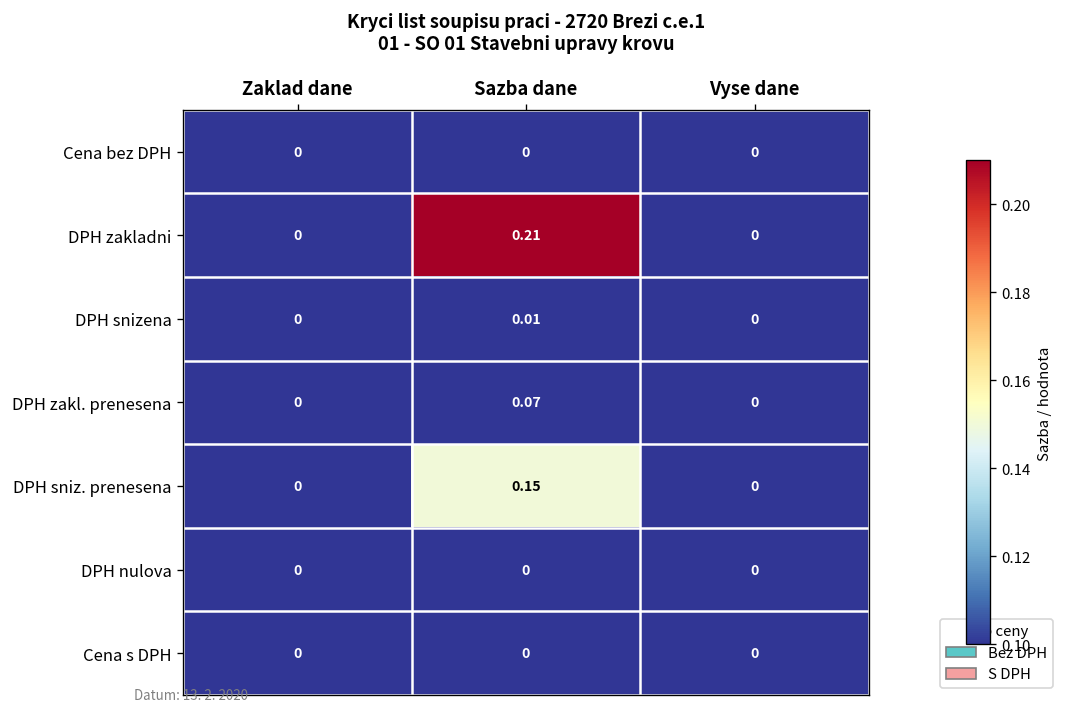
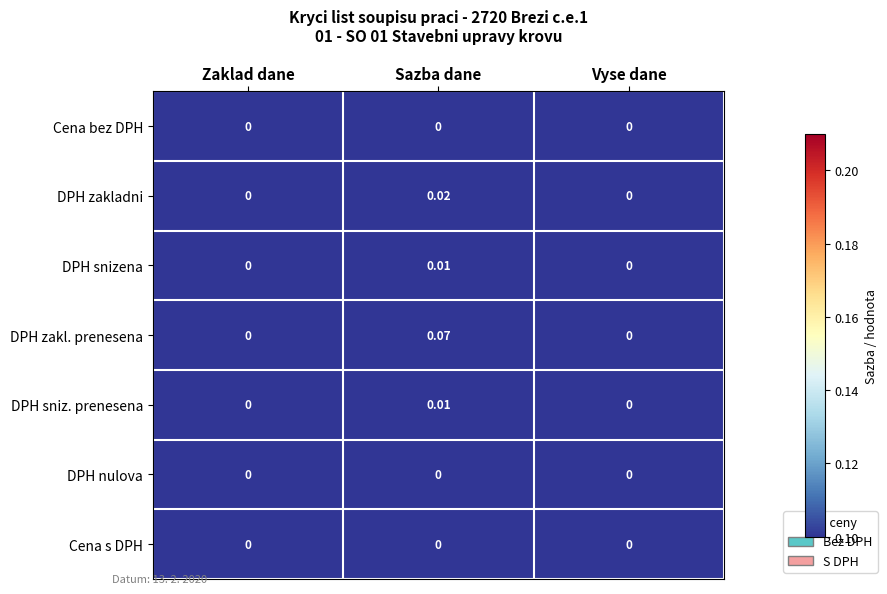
DPH zakladni, Sazba dane: 0.21 -> 0.02
DPH sniz. prenesena, Sazba dane: 0.15 -> 0.01
